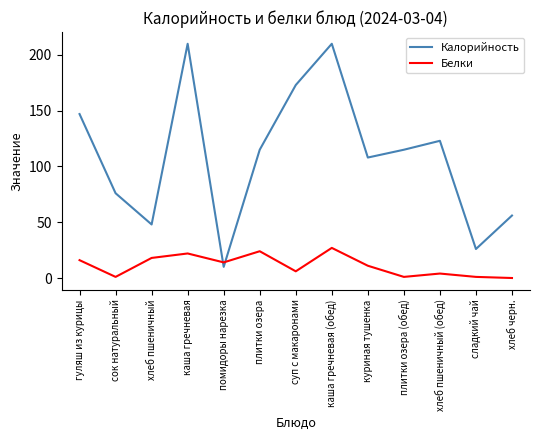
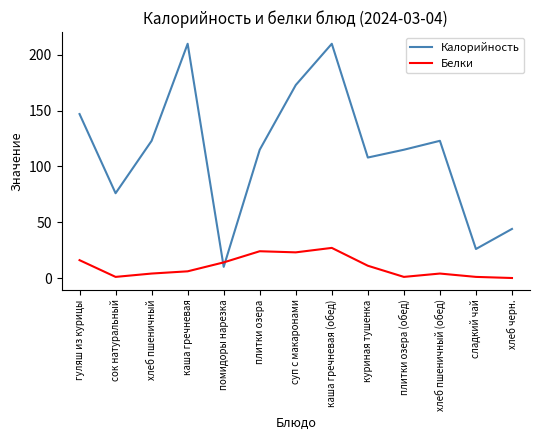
Калорийность, хлеб пшеничный: 48 -> 123
Белки, хлеб пшеничный: 18 -> 4
Белки, каша гречневая: 22 -> 6
Белки, суп с макаронами: 6 -> 23
Калорийность, хлеб черн.: 56 -> 44
